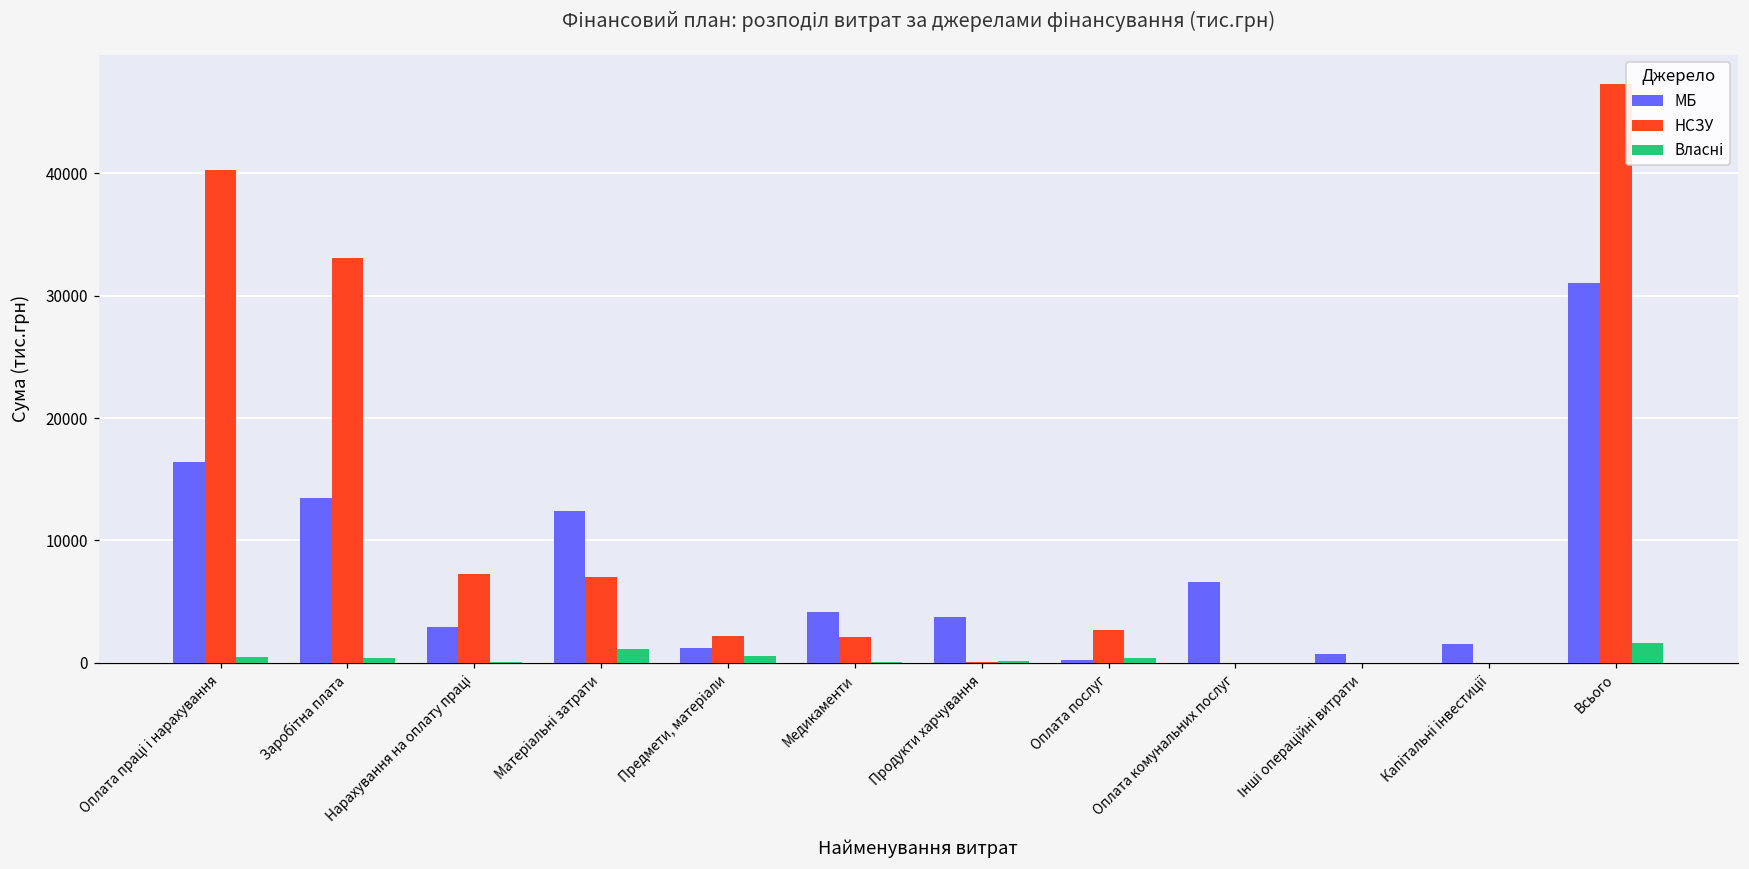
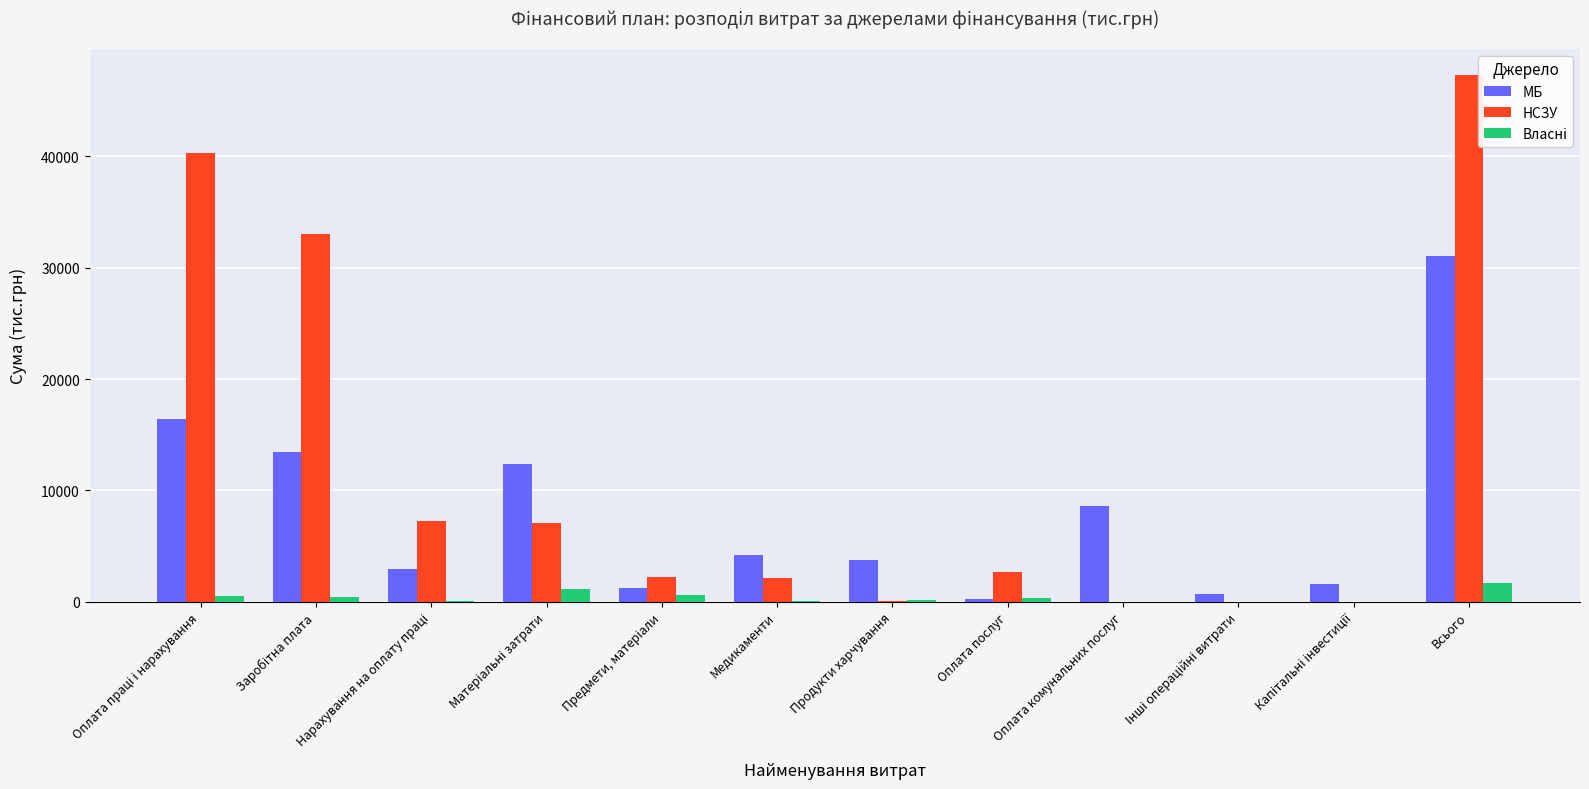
МБ, Оплата комунальних послуг: 6600 -> 8600
